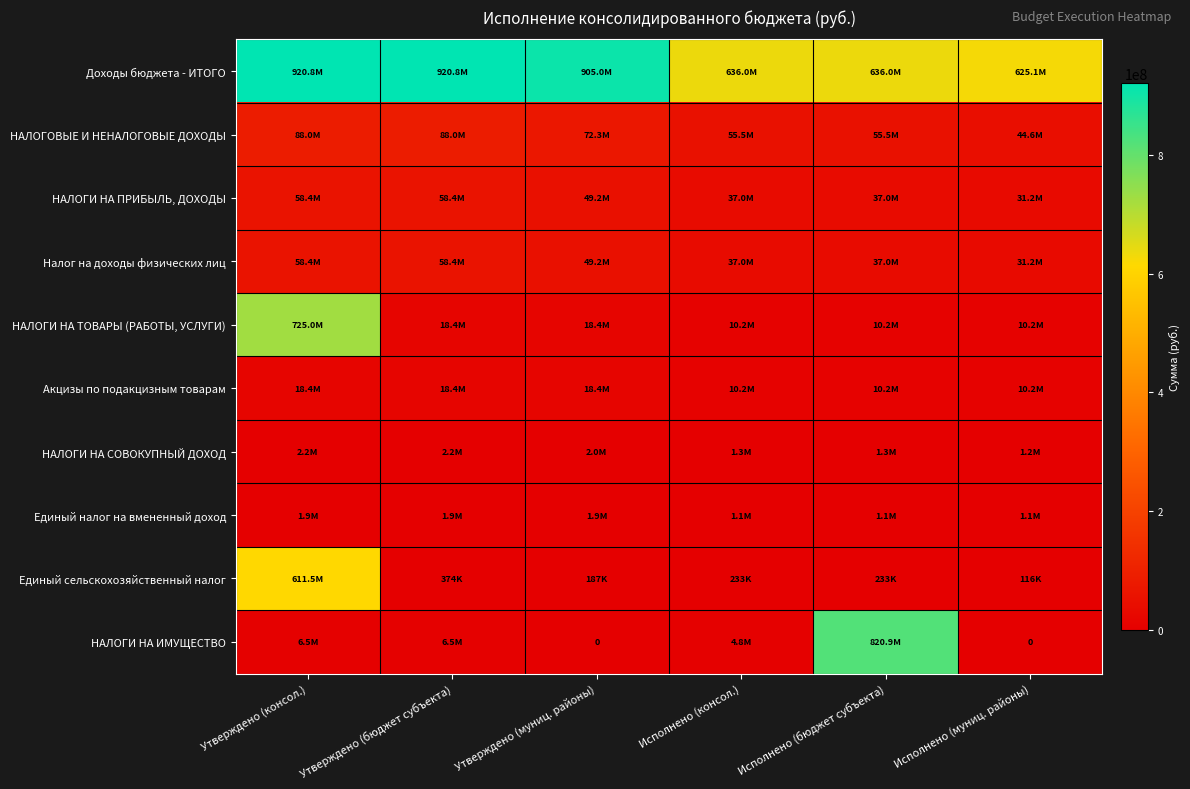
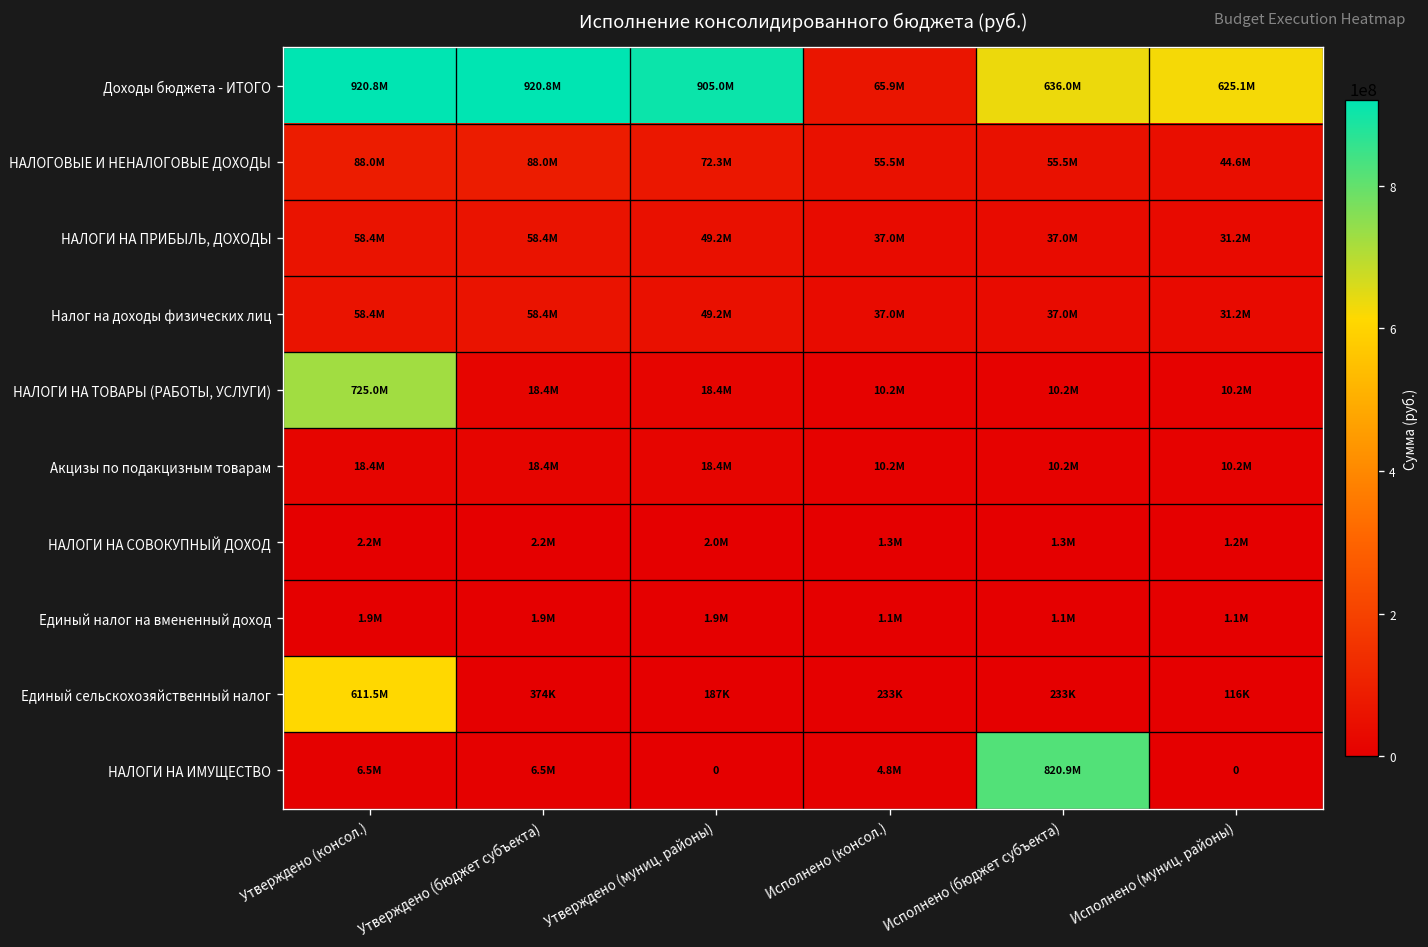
Доходы бюджета - ИТОГО, Исполнено (консол.): 636.0M -> 65.9M
